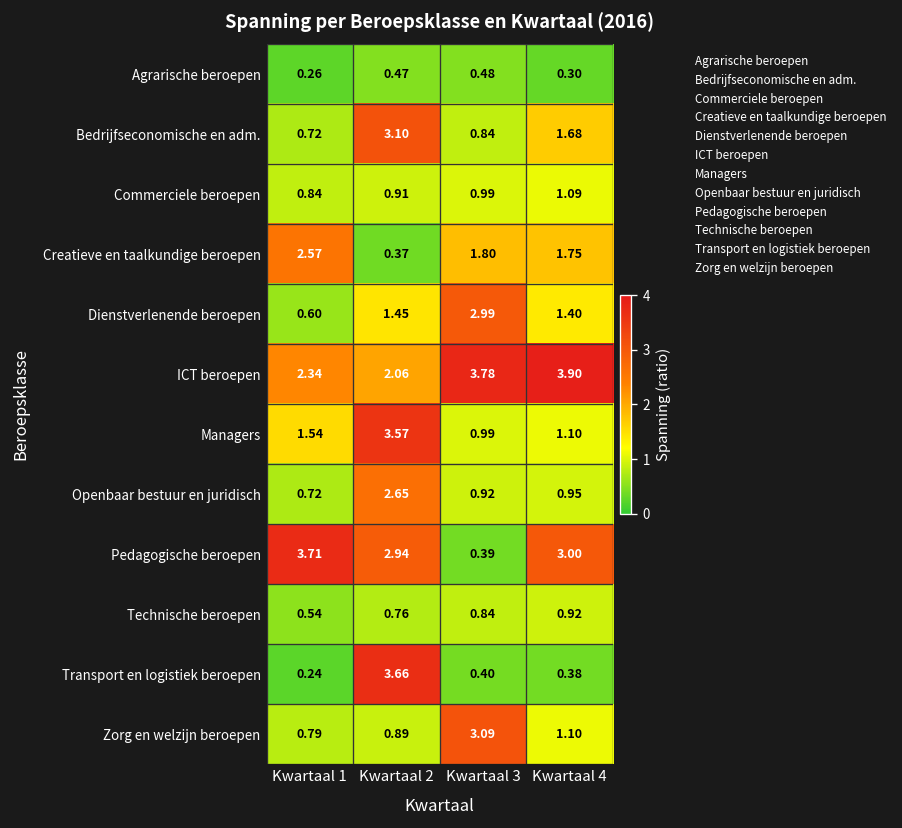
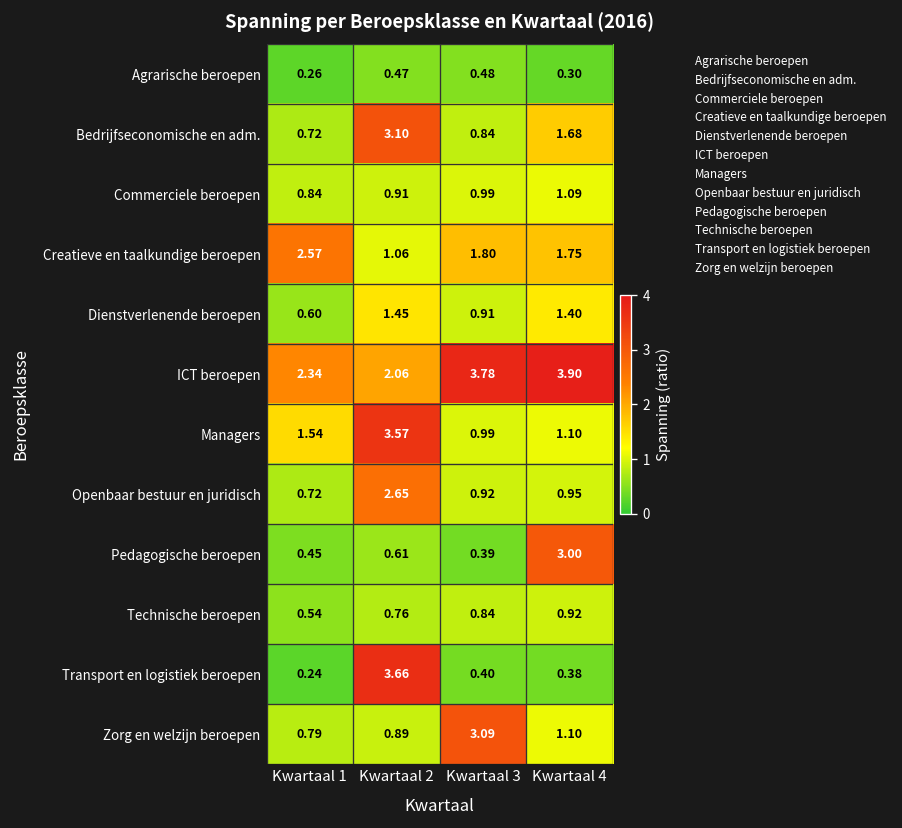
Creatieve en taalkundige beroepen, Kwartaal 2: 0.37 -> 1.06
Dienstverlenende beroepen, Kwartaal 3: 2.99 -> 0.91
Pedagogische beroepen, Kwartaal 1: 3.71 -> 0.45
Pedagogische beroepen, Kwartaal 2: 2.94 -> 0.61
